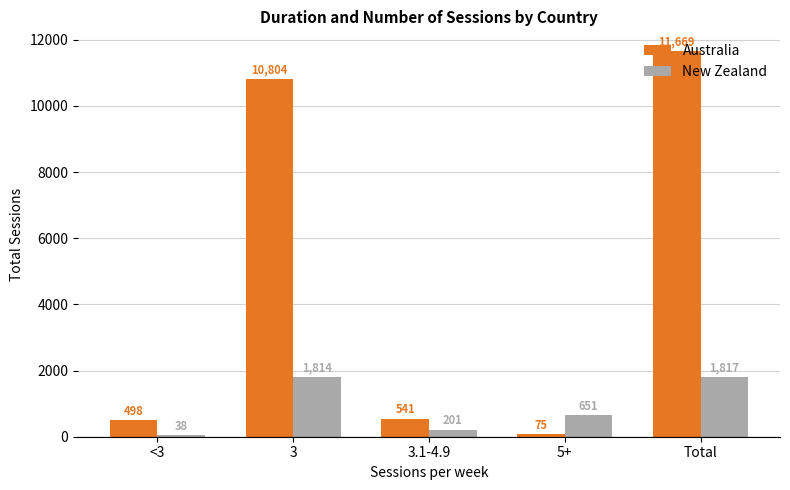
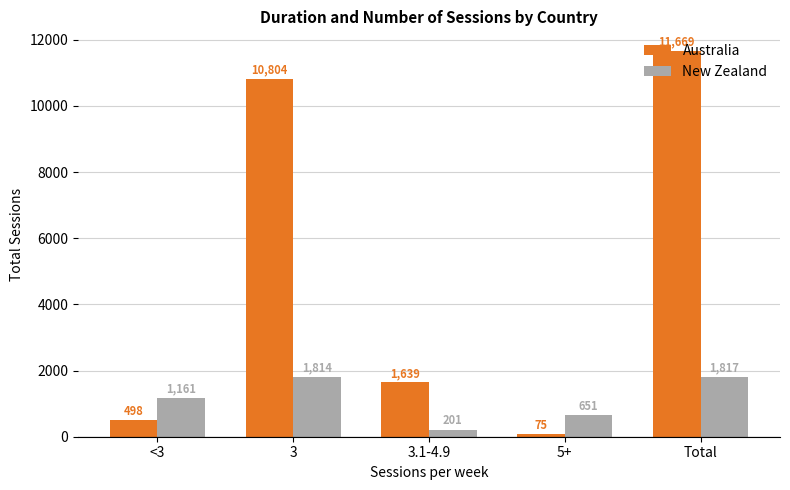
New Zealand, <3: 38 -> 1,161
Australia, 3.1-4.9: 541 -> 1,639
